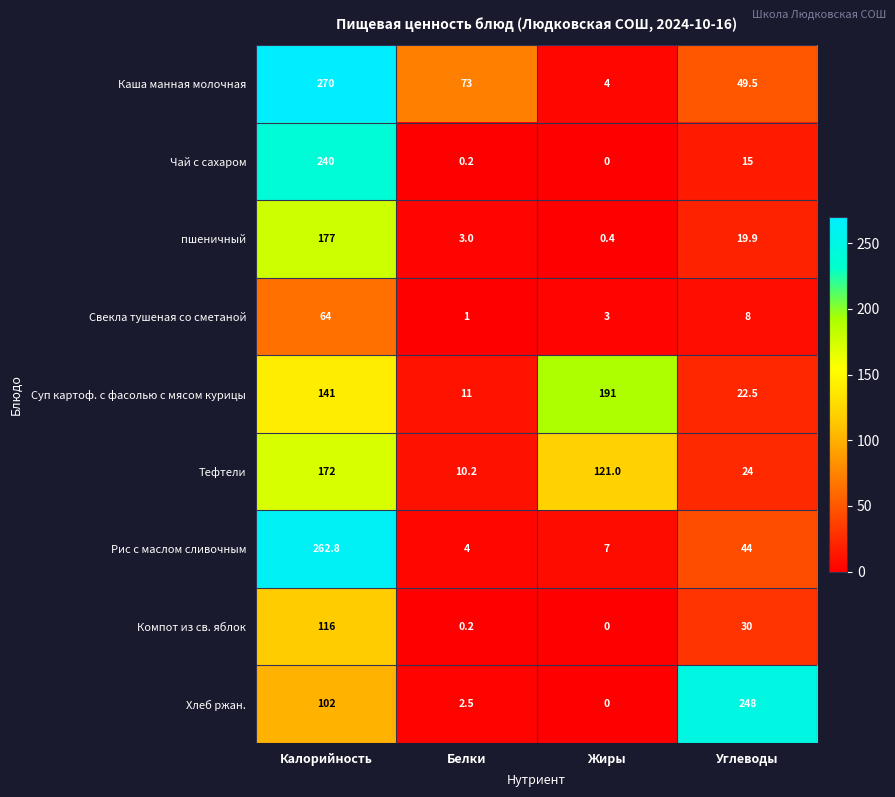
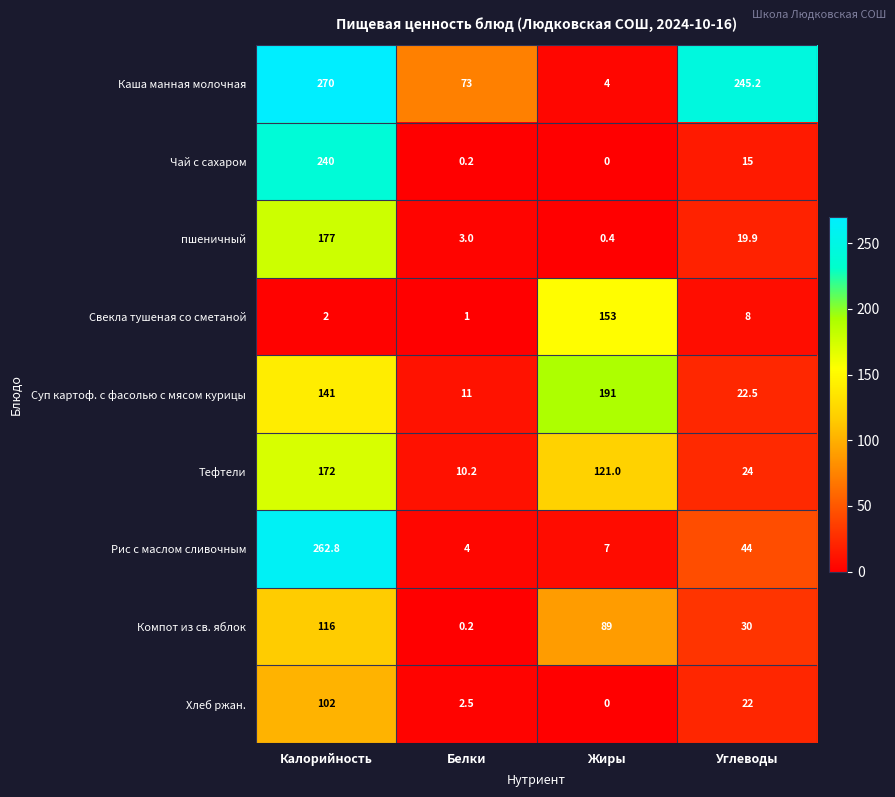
Каша манная молочная, Углеводы: 49.5 -> 245.2
Свекла тушеная со сметаной, Калорийность: 64 -> 2
Свекла тушеная со сметаной, Жиры: 3 -> 153
Компот из св. яблок, Жиры: 0 -> 89
Хлеб ржан., Углеводы: 248 -> 22
